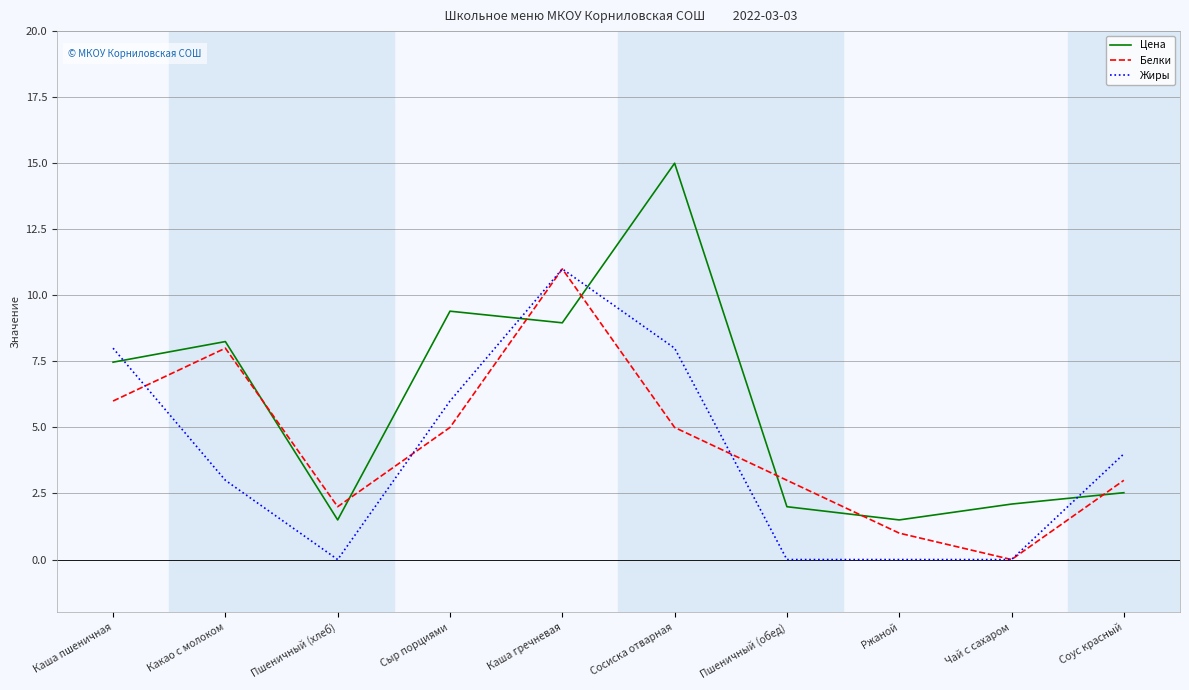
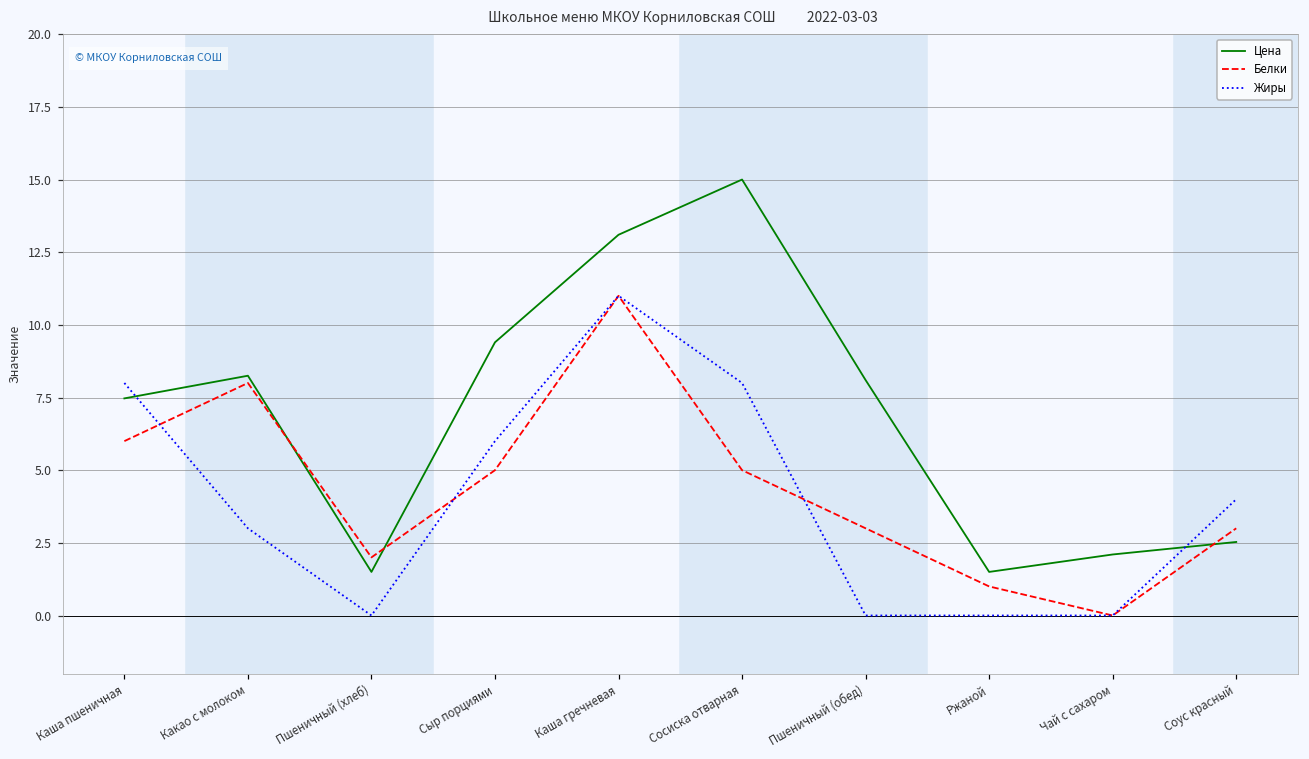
Цена, Каша гречневая: 9.0 -> 13.1
Цена, Пшеничный (обед): 2.0 -> 8.1
